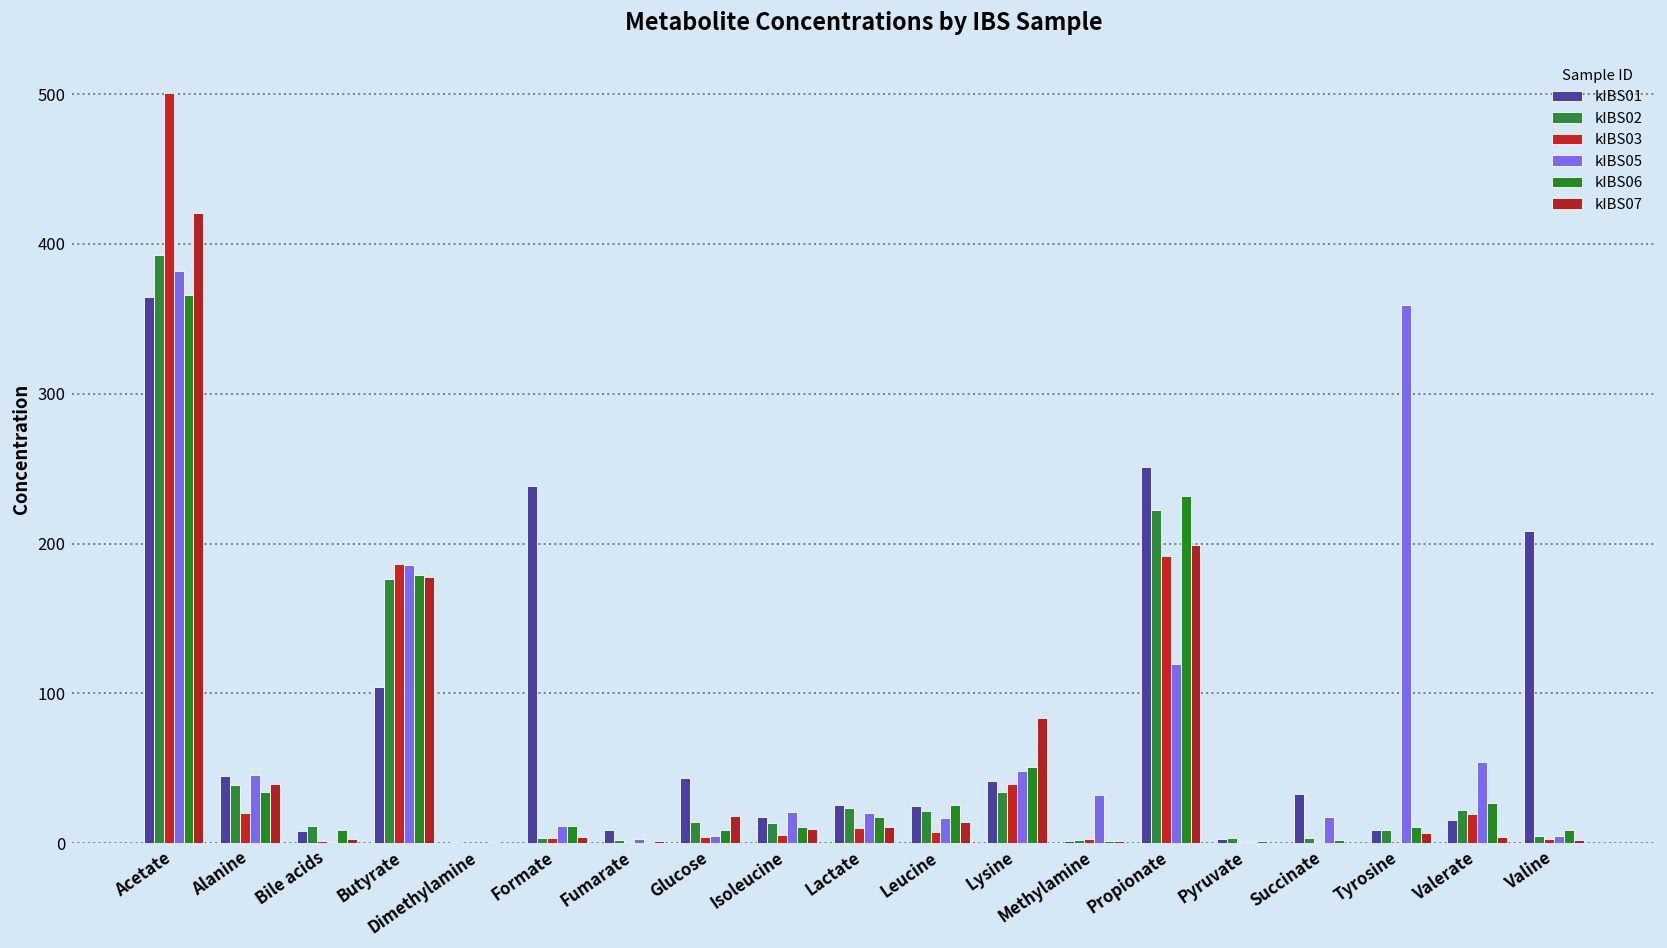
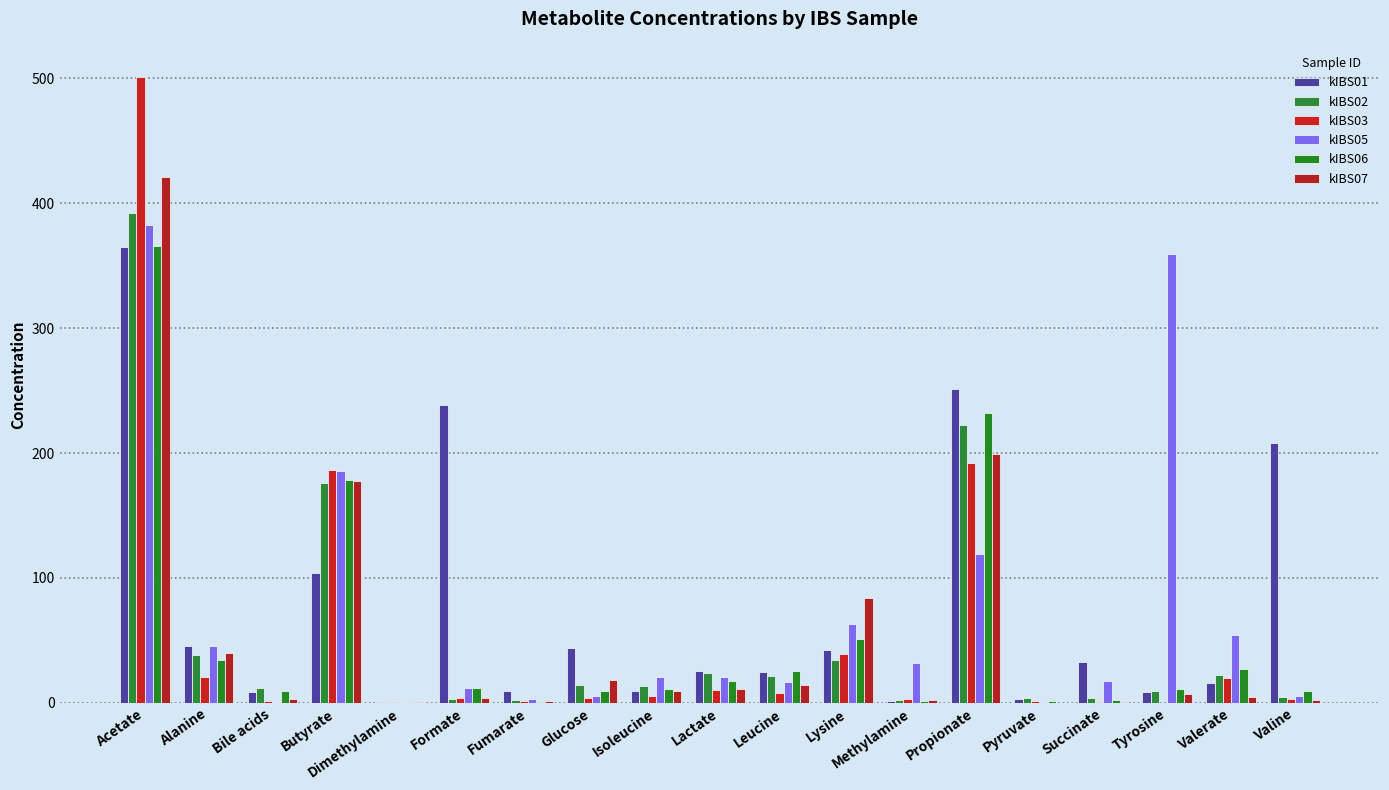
kIBS01, Isoleucine: 17 -> 9
kIBS05, Lysine: 49 -> 63
